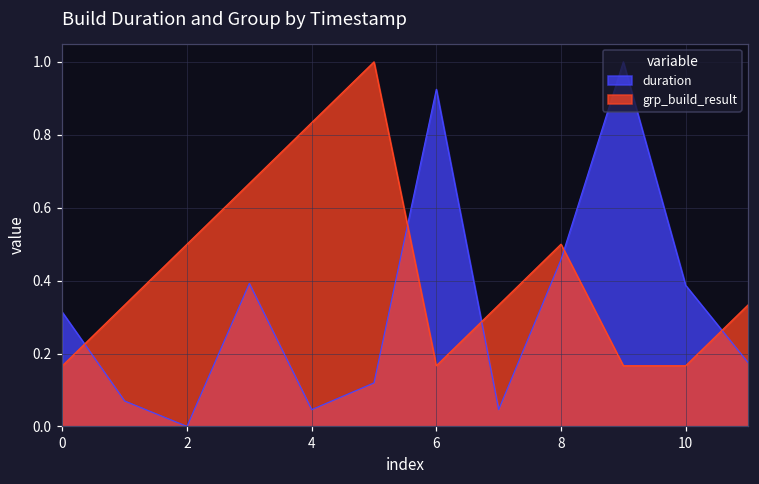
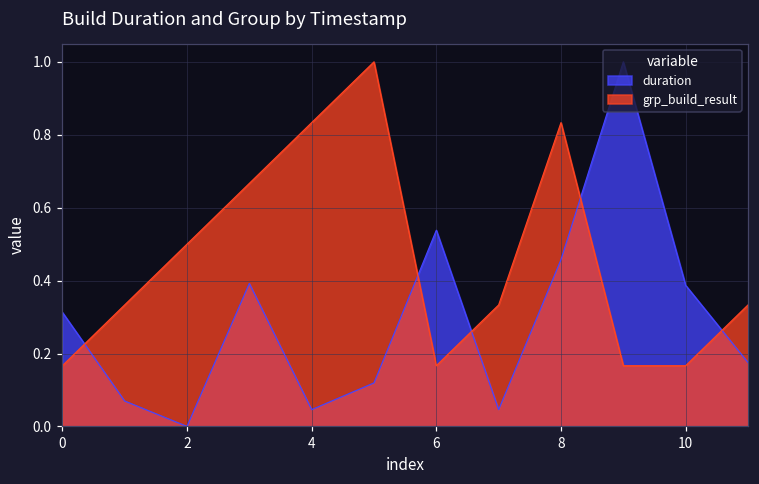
duration, 6: 0.92 -> 0.54
grp_build_result, 8: 0.50 -> 0.83
